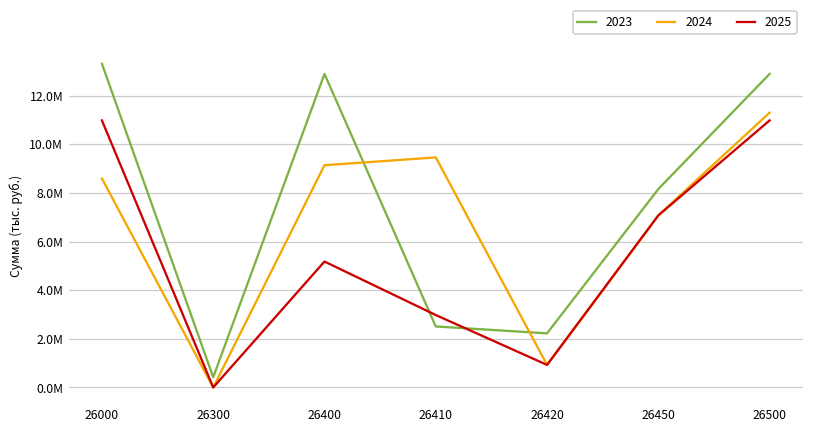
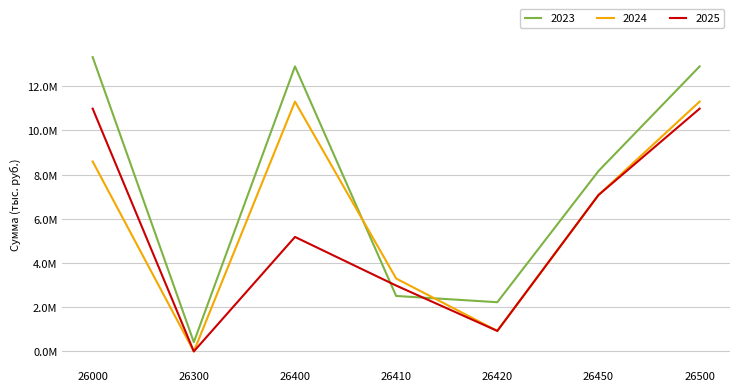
2024, 26400: 9100000 -> 11300000
2024, 26410: 9500000 -> 3300000
